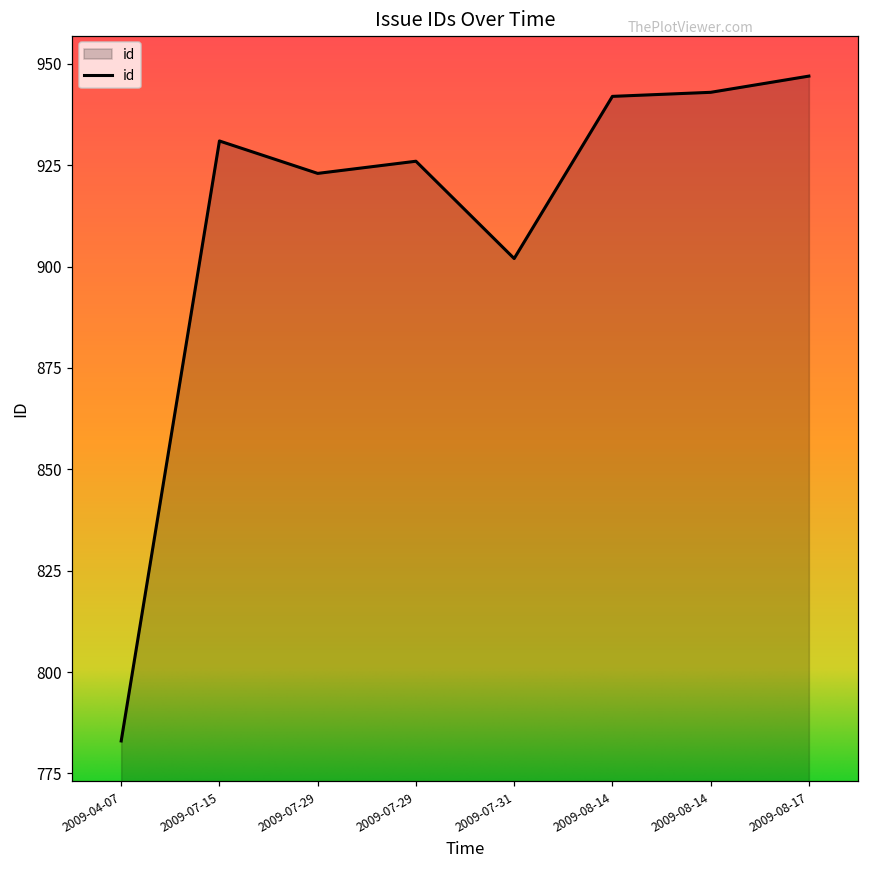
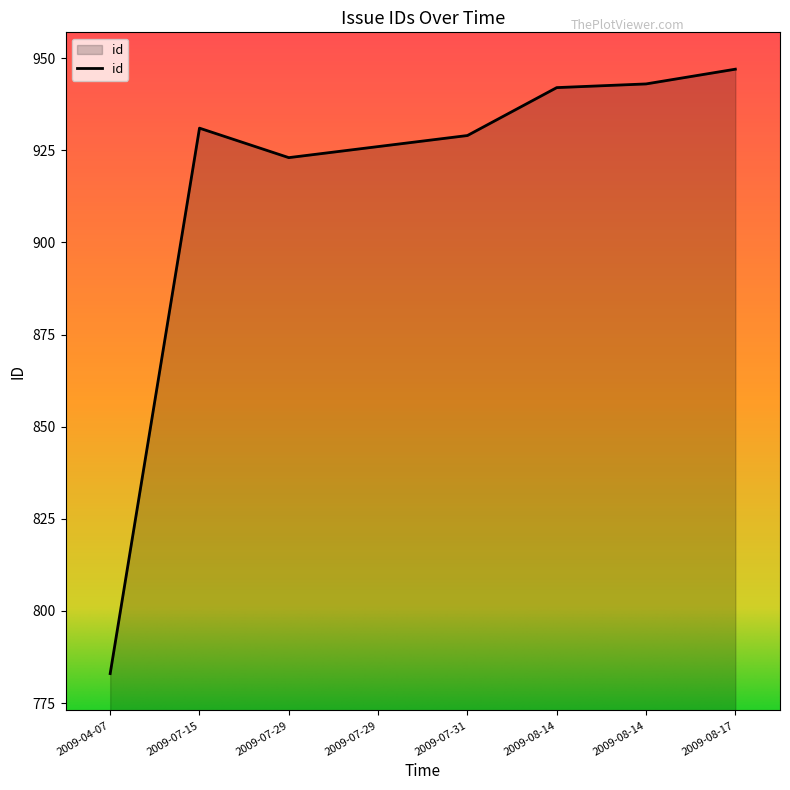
2009-07-31: 902 -> 929
